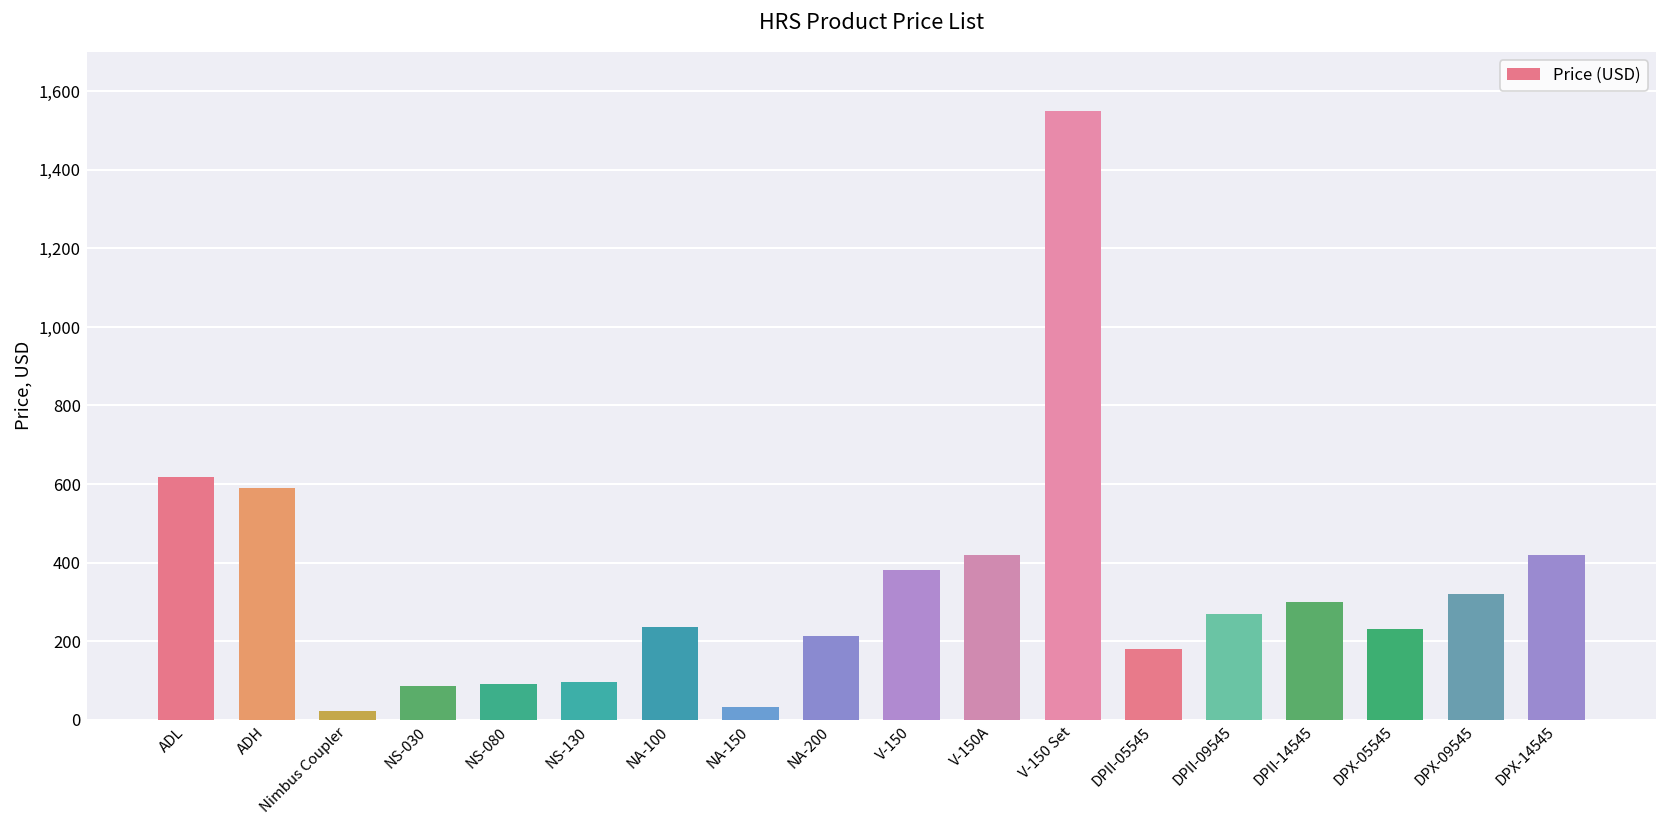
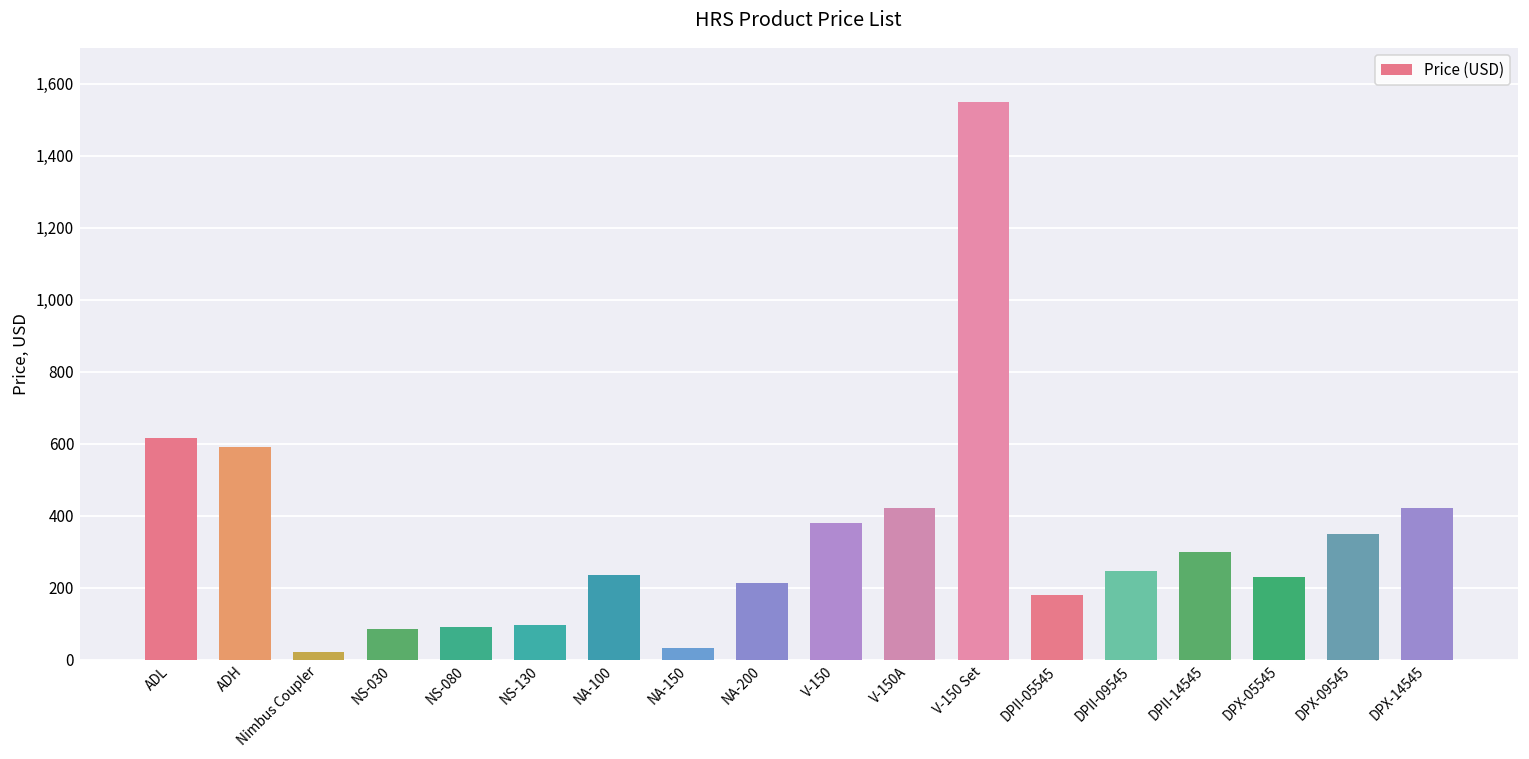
DPII-09545: 270 -> 250
DPX-09545: 320 -> 350
